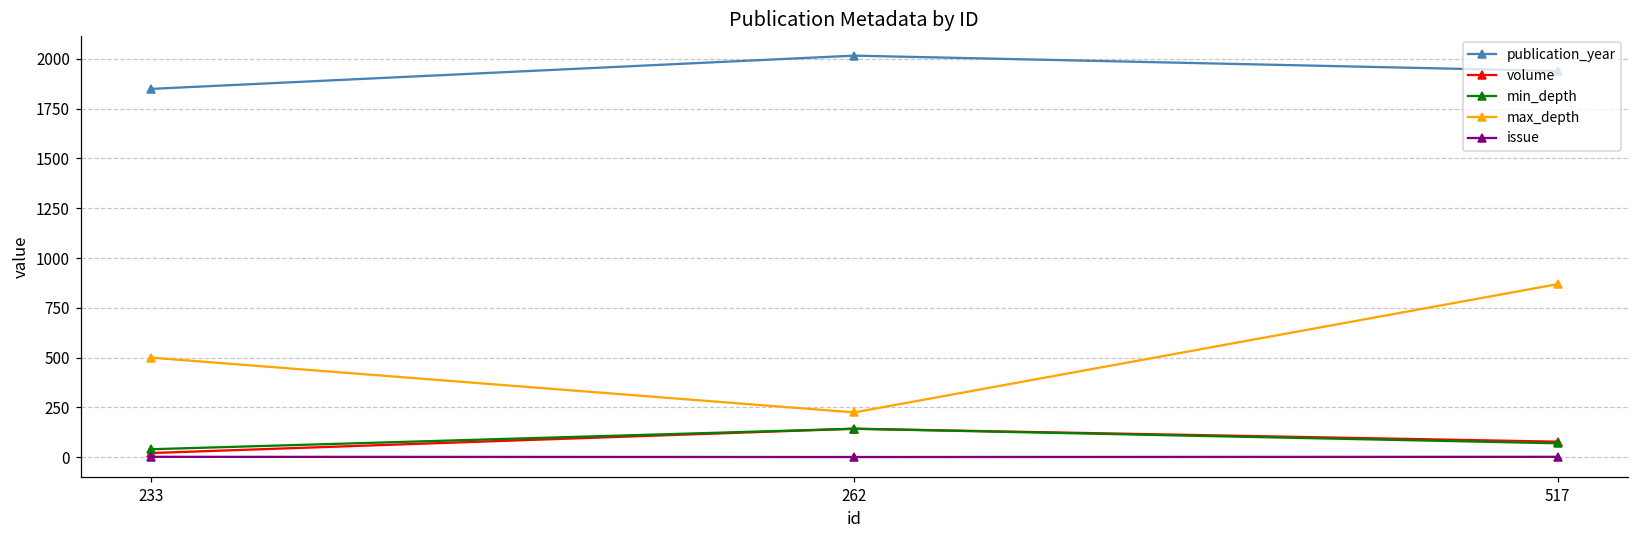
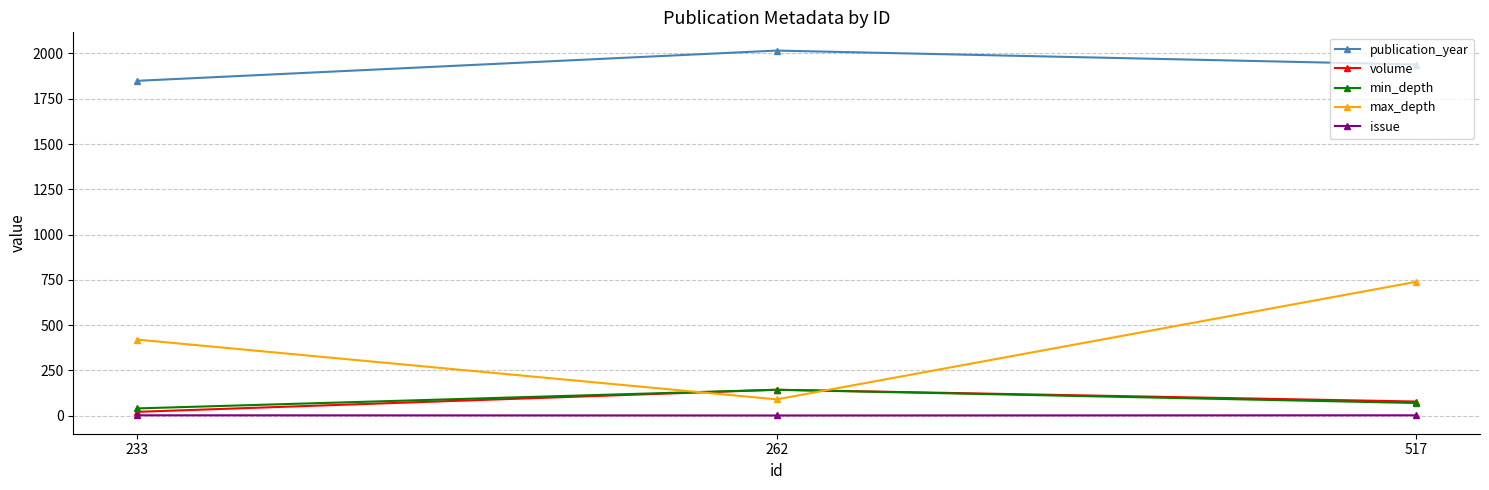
max_depth, 233: 500 -> 420
max_depth, 262: 230 -> 90
max_depth, 517: 870 -> 740
